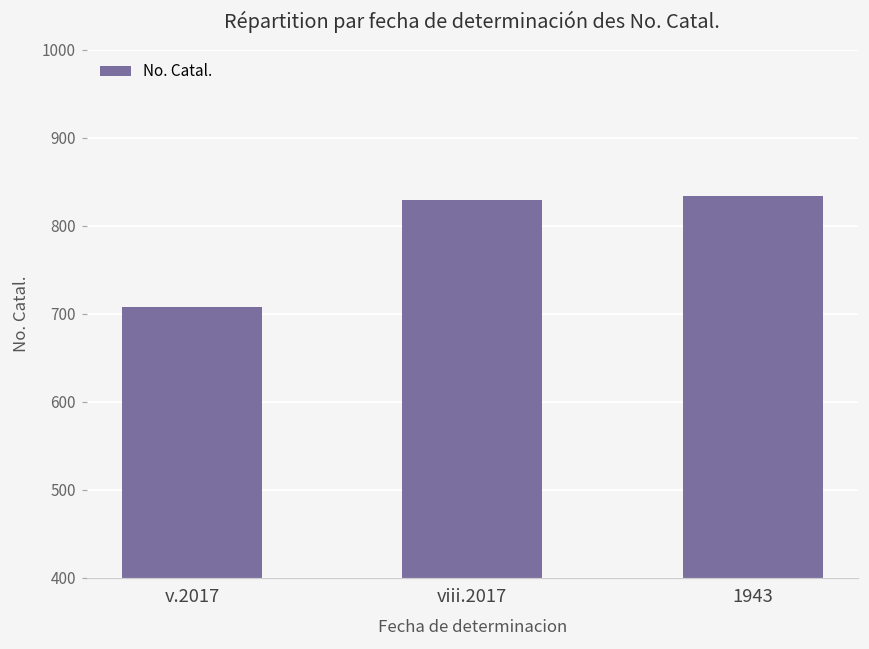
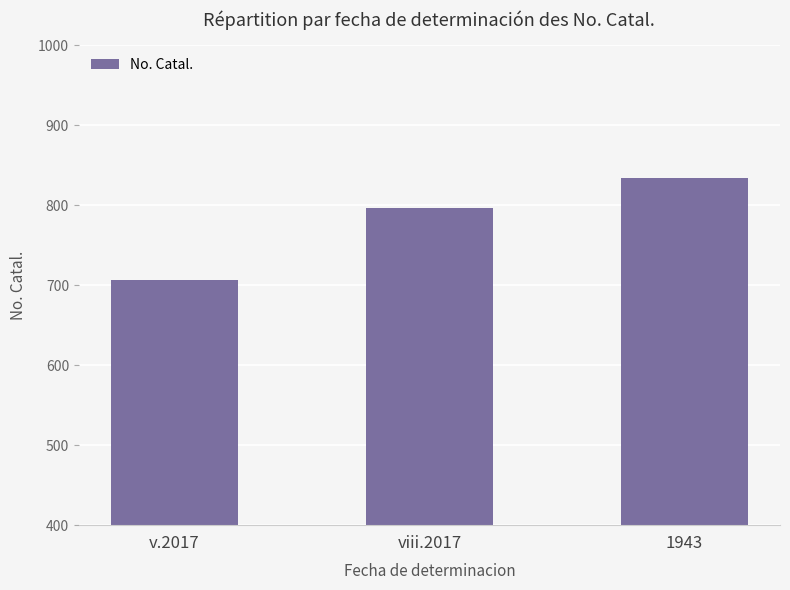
viii.2017: 830 -> 800
